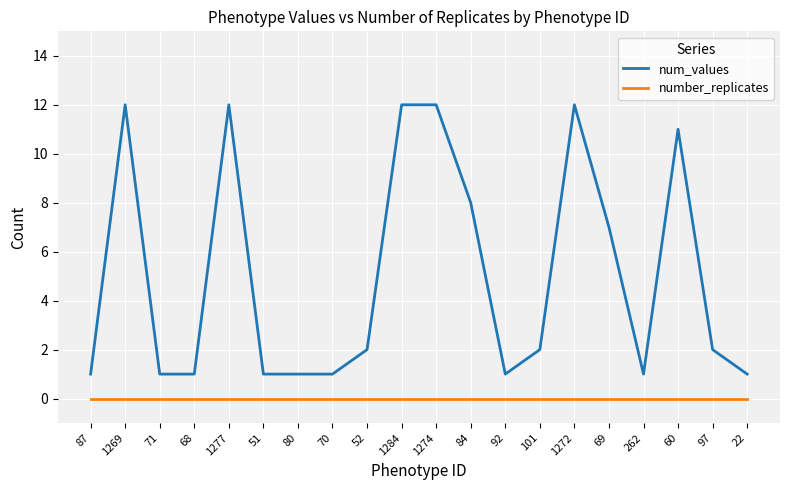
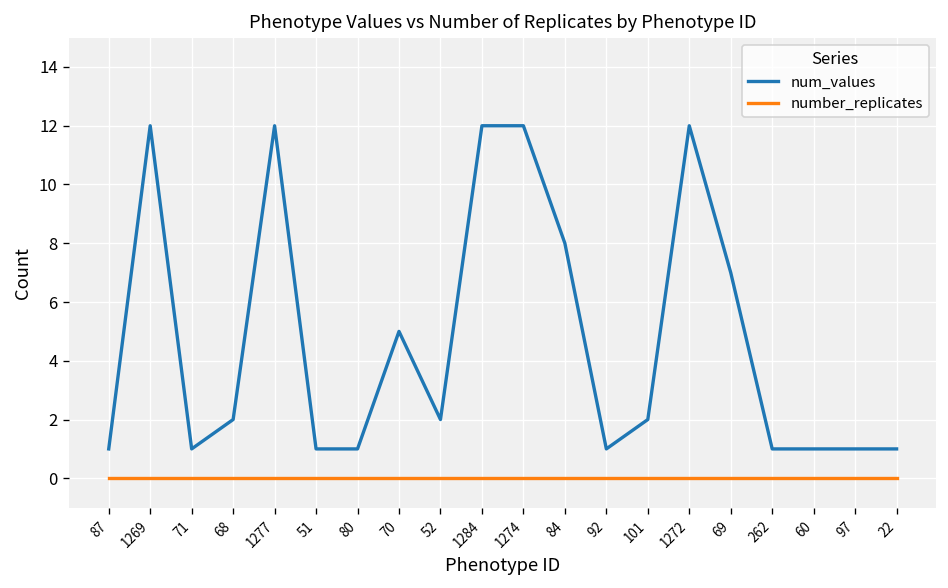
num_values, 68: 1 -> 2
num_values, 70: 1 -> 5
num_values, 60: 11 -> 1
num_values, 97: 2 -> 1
